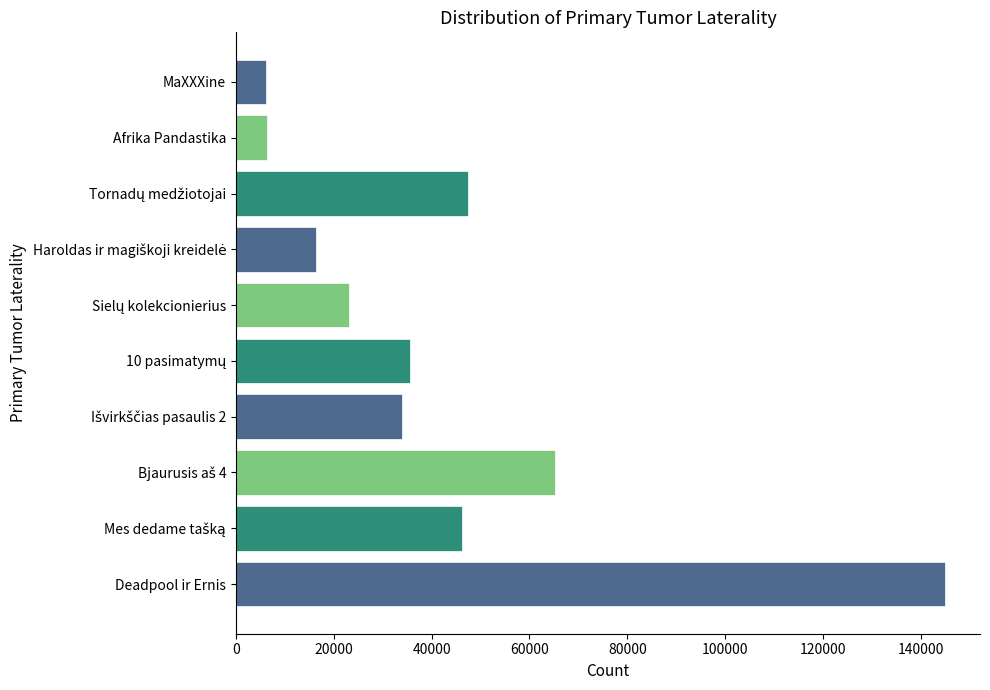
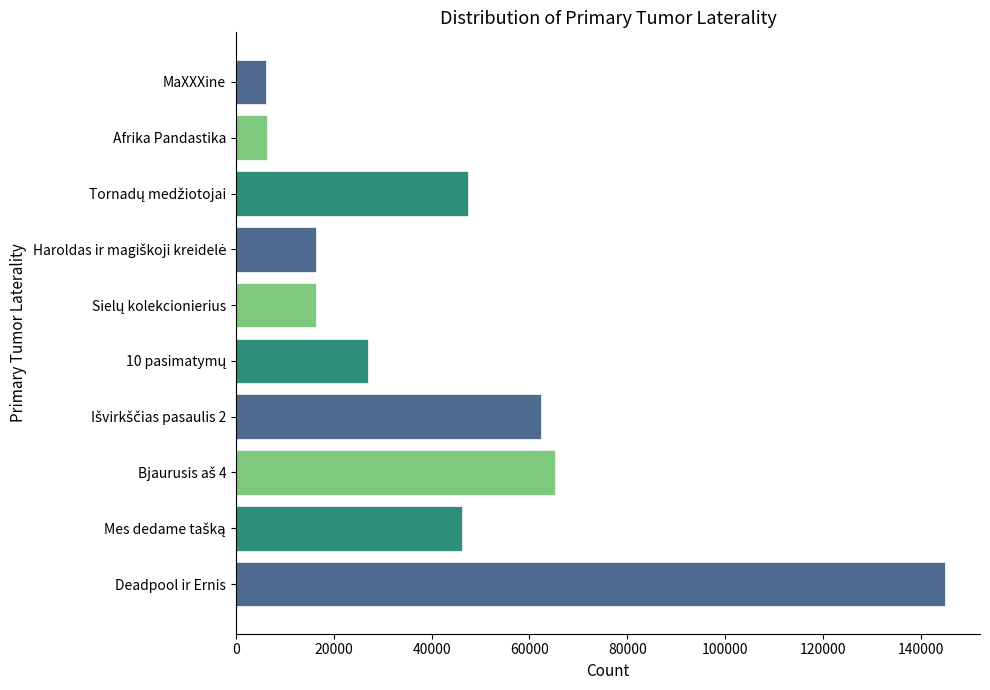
Sielų kolekcionierius: 23000 -> 16000
10 pasimatymų: 36000 -> 27000
Išvirkščias pasaulis 2: 34000 -> 62000
